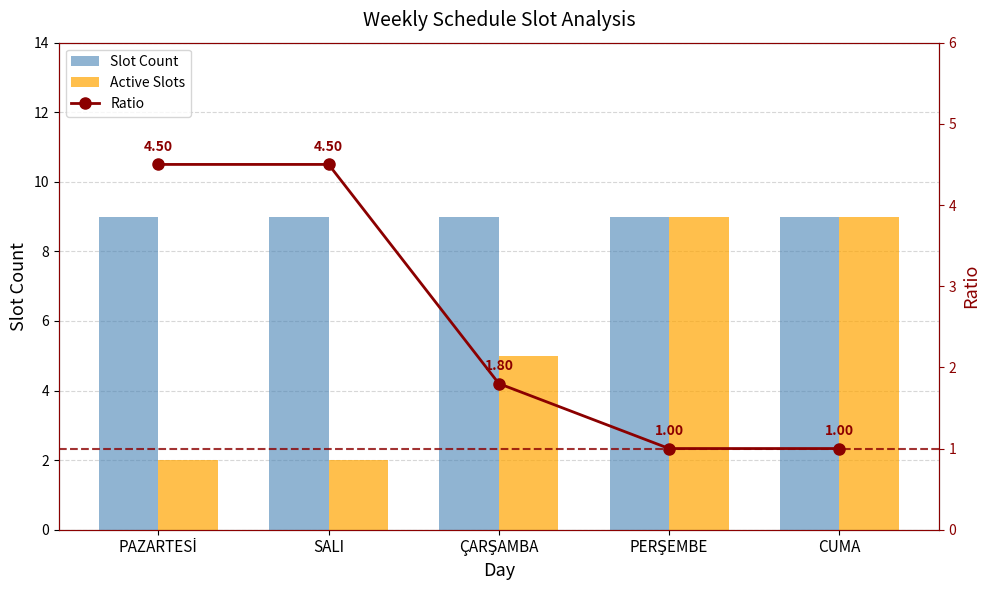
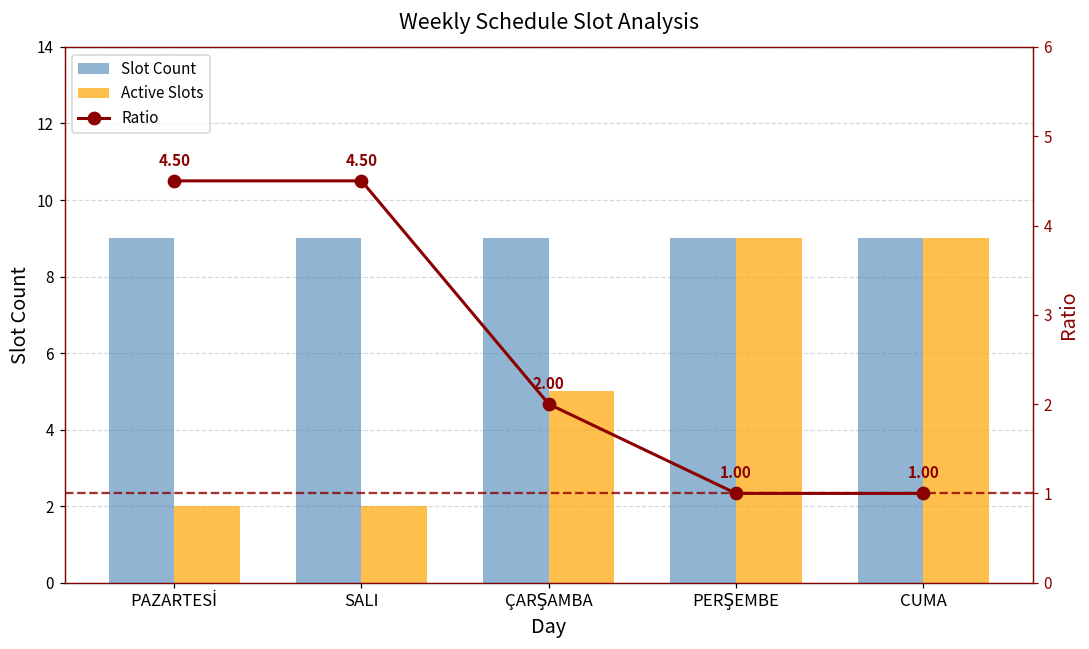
Ratio, ÇARŞAMBA: 1.80 -> 2.00
